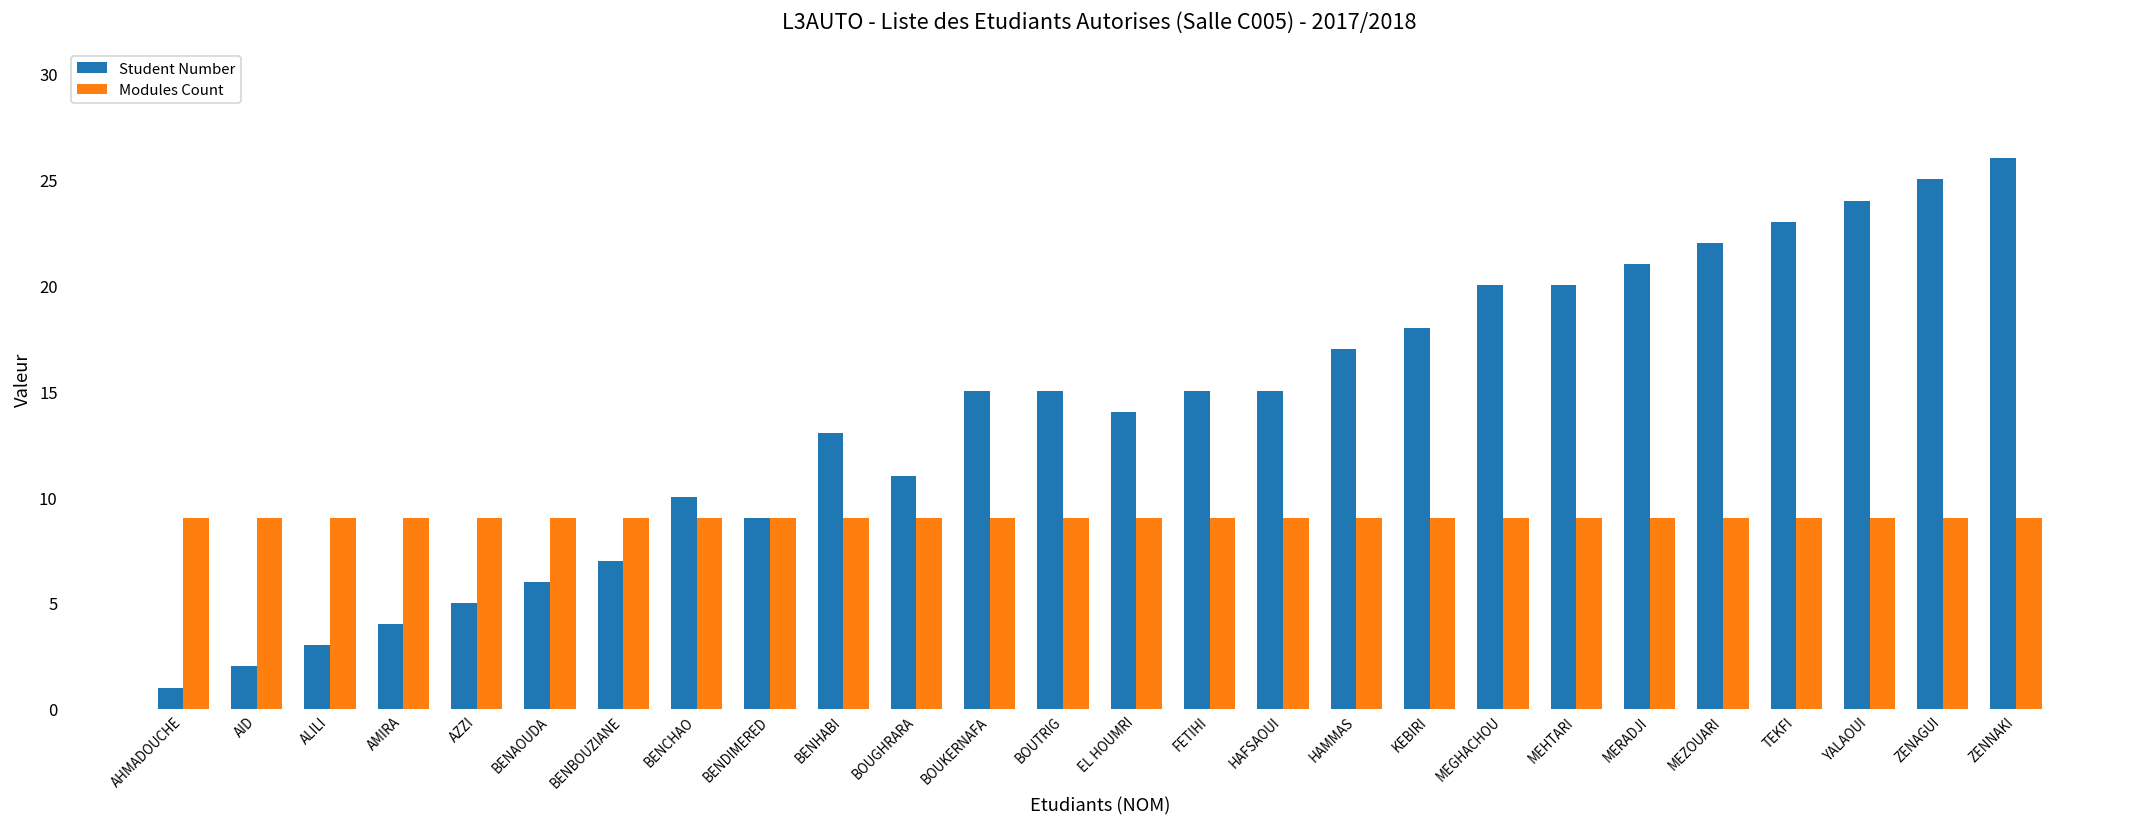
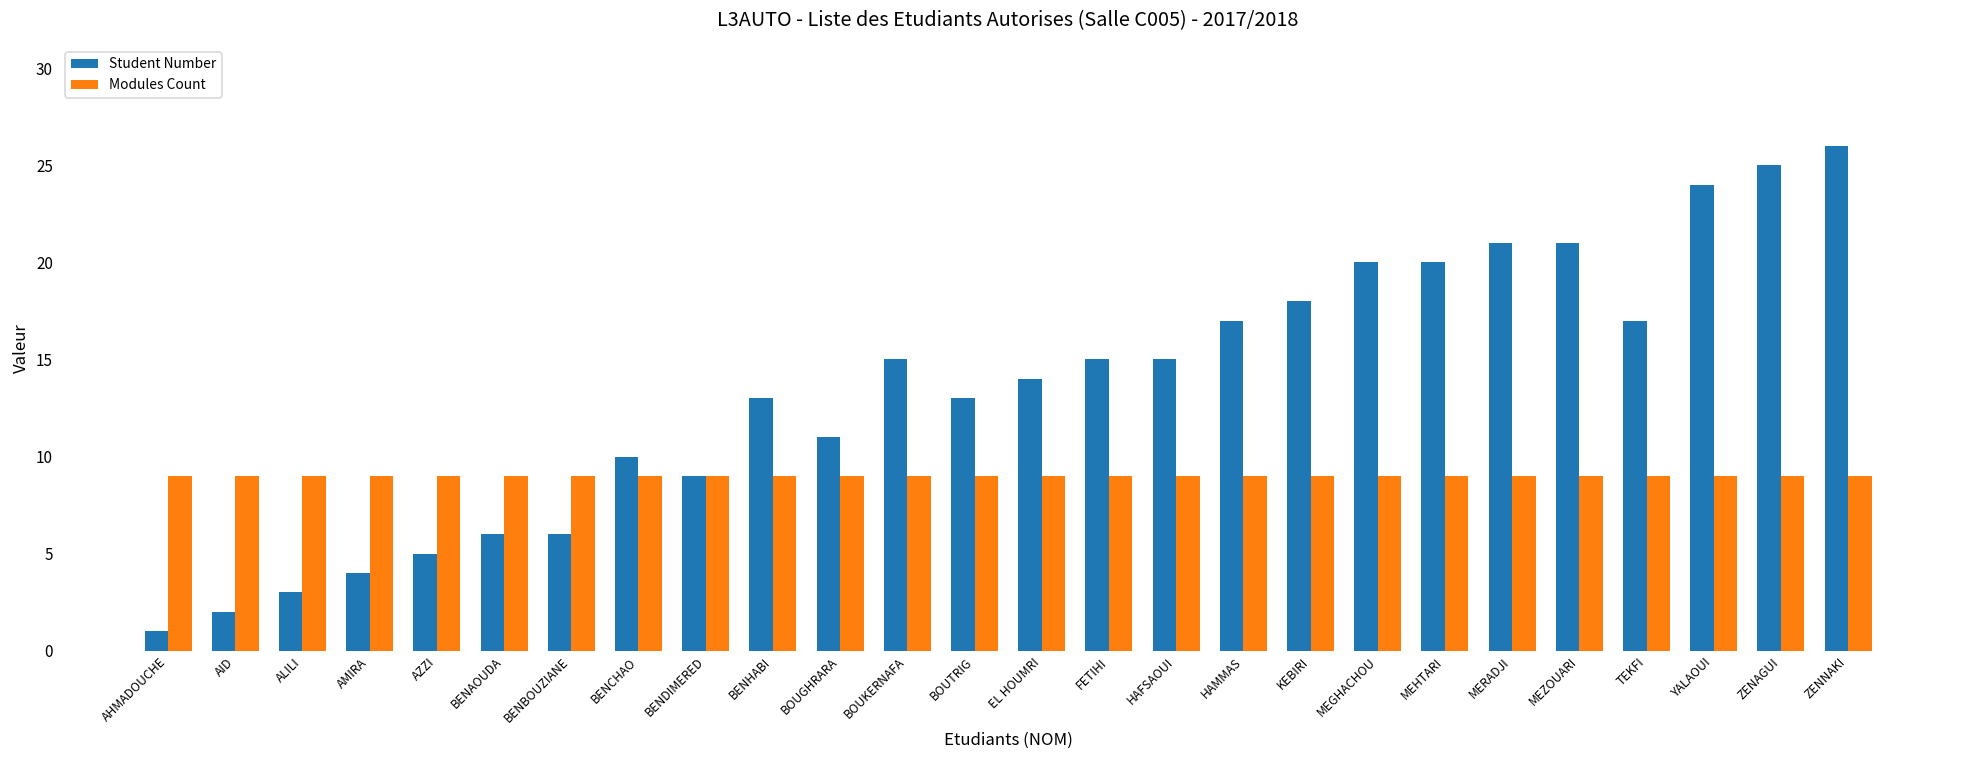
Student Number, BENBOUZIANE: 7 -> 6
Student Number, BOUTRIG: 15 -> 13
Student Number, MEZOUARI: 22 -> 21
Student Number, TEKFI: 23 -> 17
